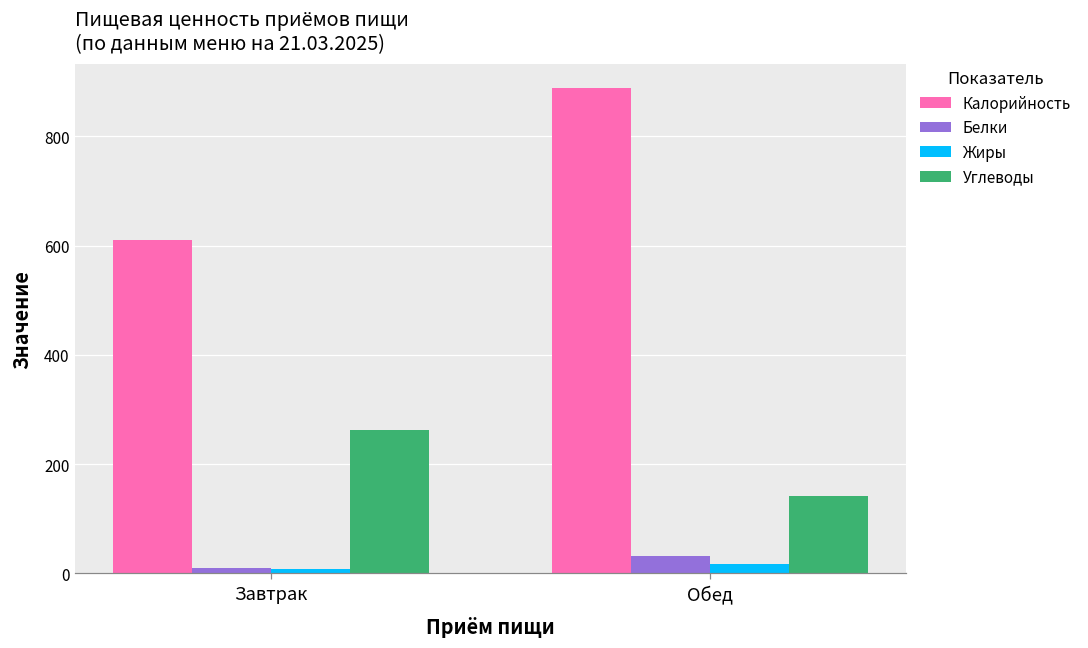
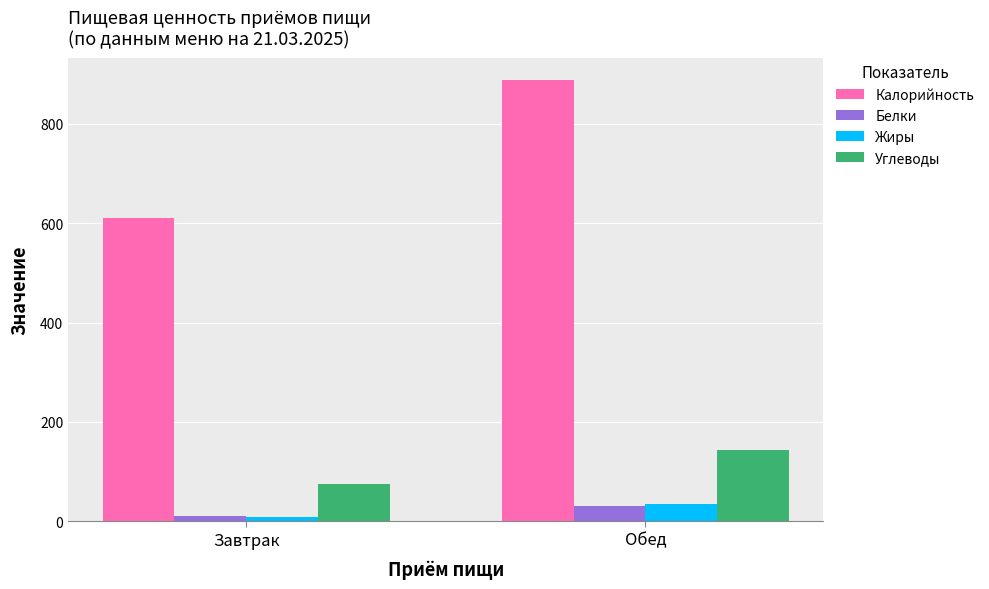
Углеводы, Завтрак: 260 -> 70
Жиры, Обед: 20 -> 30
